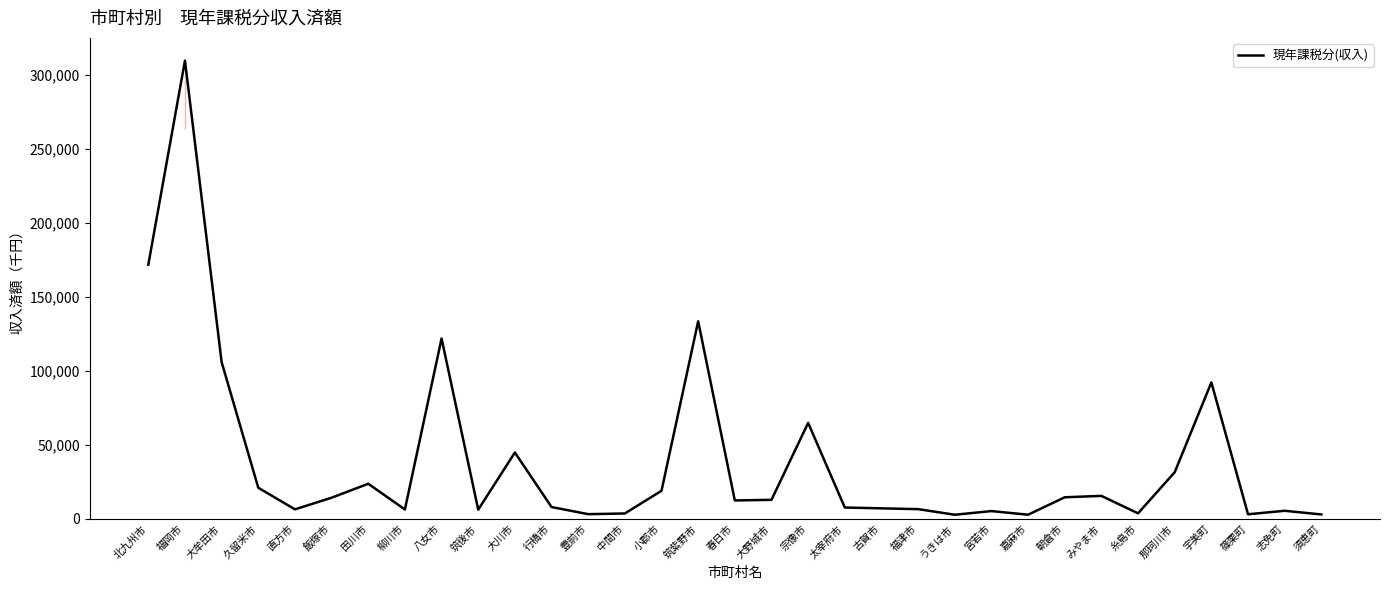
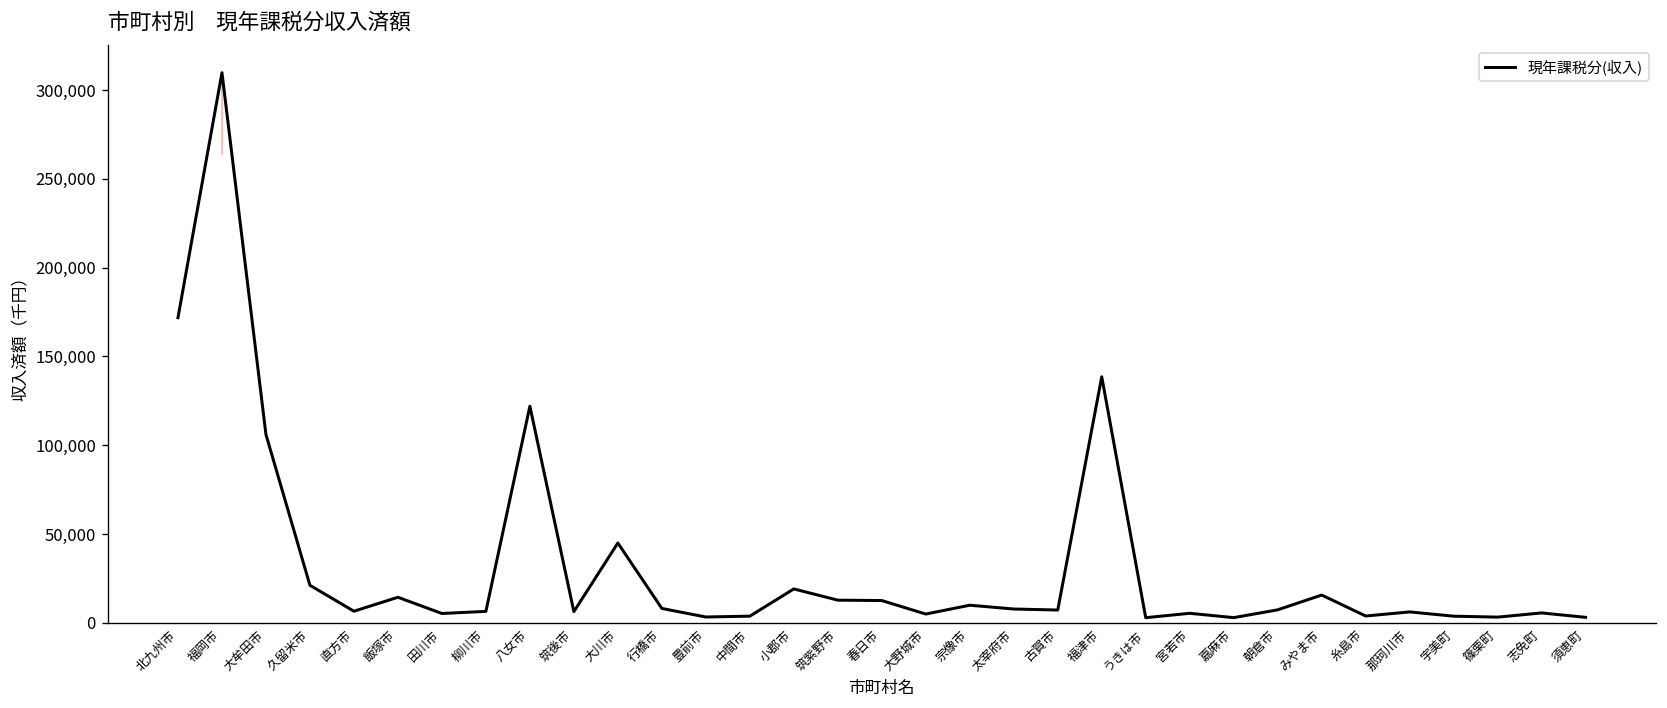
田川市: 24,000 -> 5,000
筑紫野市: 134,000 -> 13,000
大野城市: 13,000 -> 5,000
宗像市: 65,000 -> 10,000
福津市: 7,000 -> 139,000
朝倉市: 15,000 -> 7,000
那珂川市: 32,000 -> 6,000
宇美町: 92,000 -> 4,000
